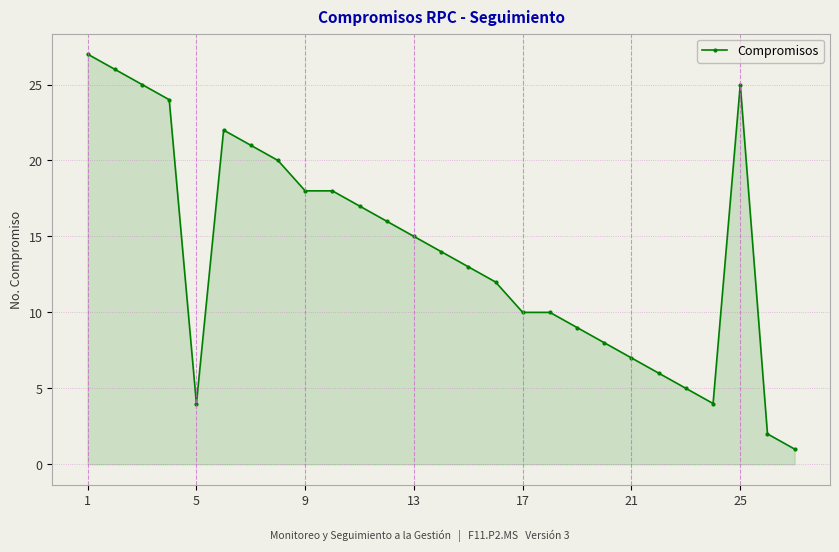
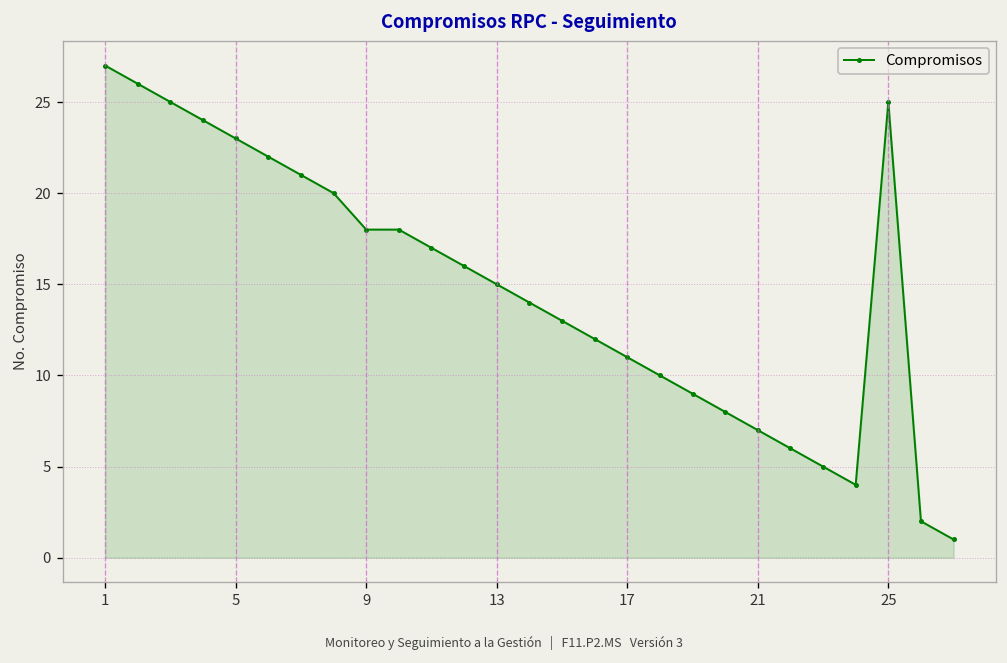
5: 4.0 -> 23.0
17: 10.0 -> 11.0
